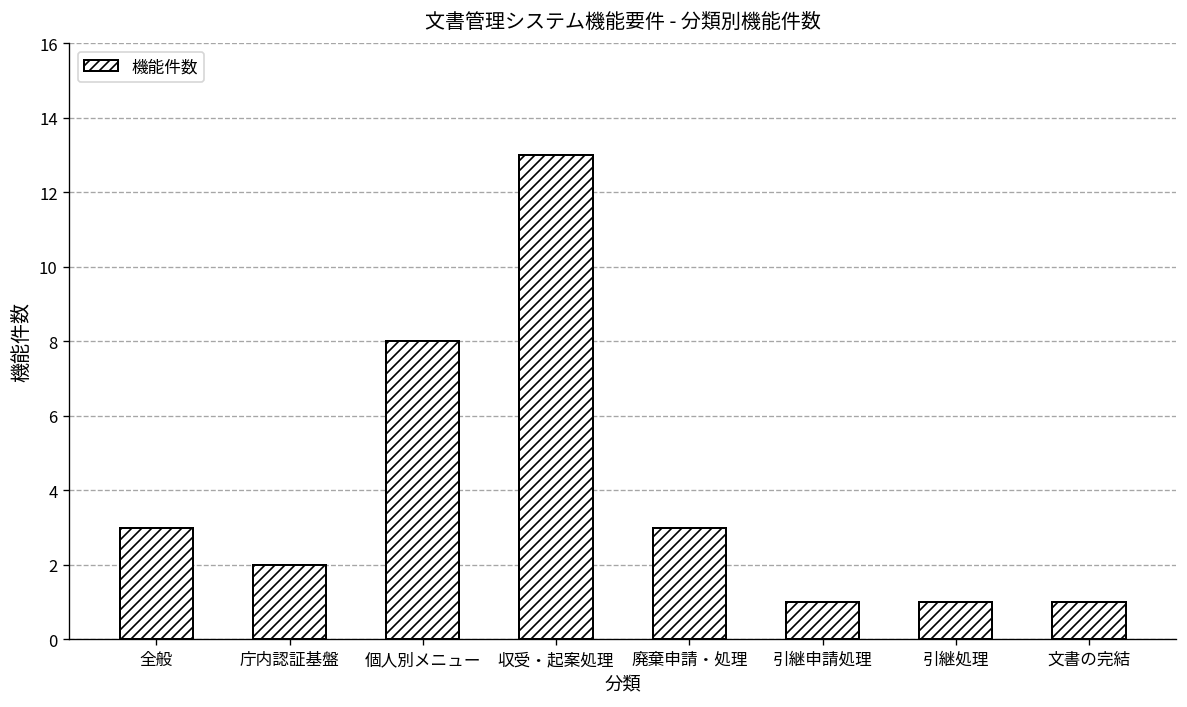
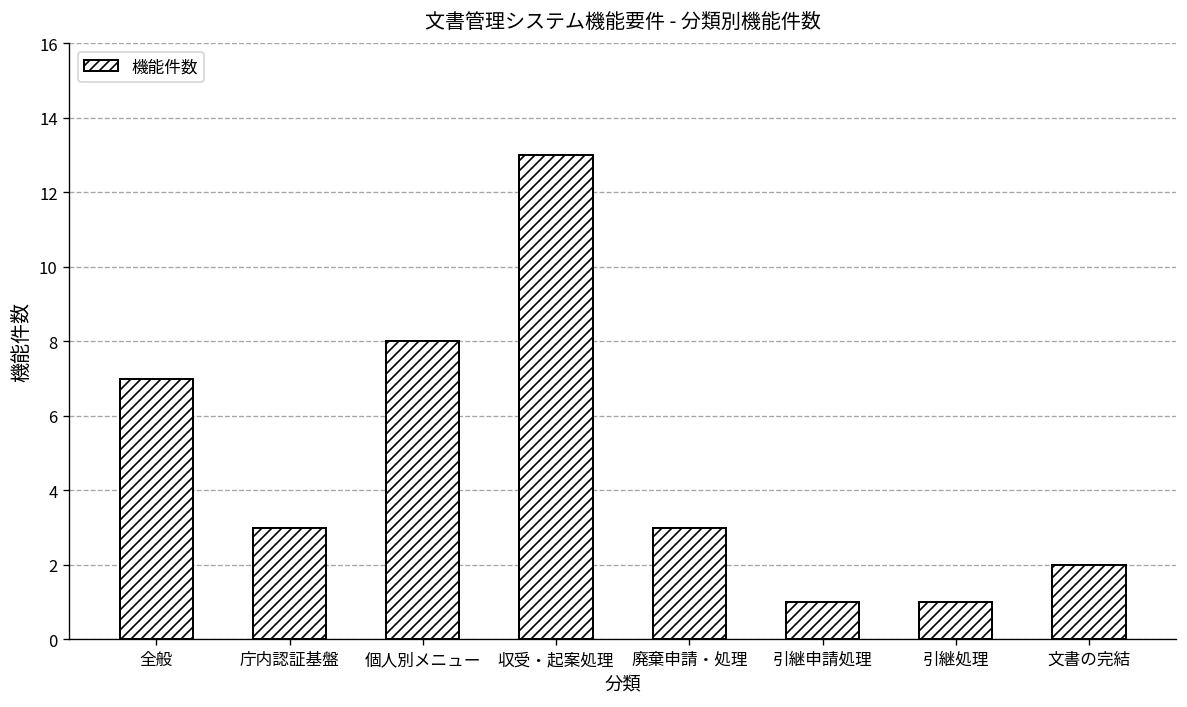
全般: 3 -> 7
庁内認証基盤: 2 -> 3
文書の完結: 1 -> 2
